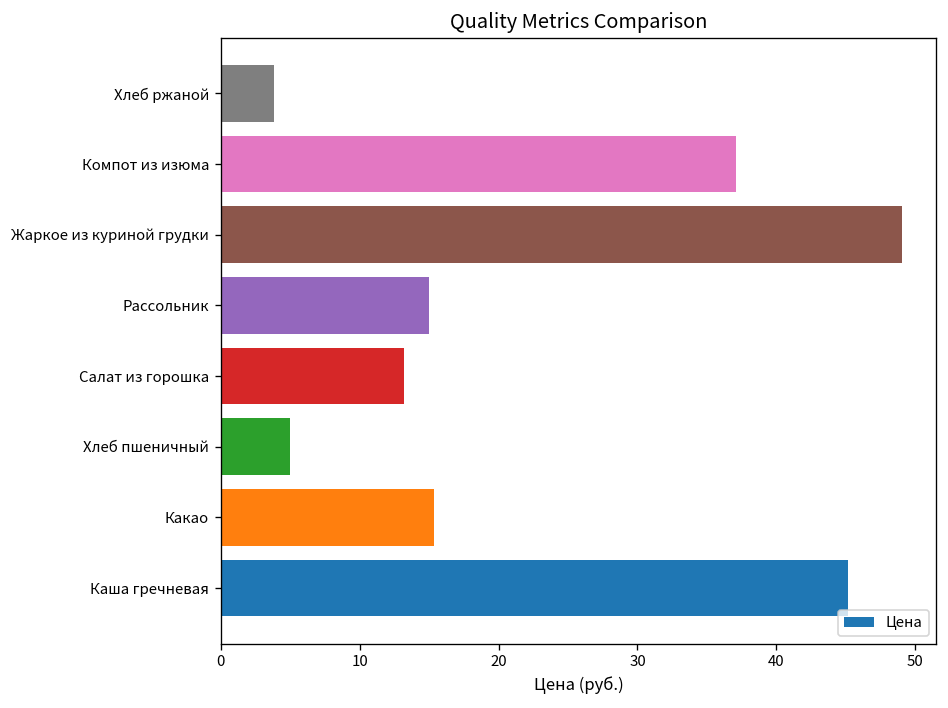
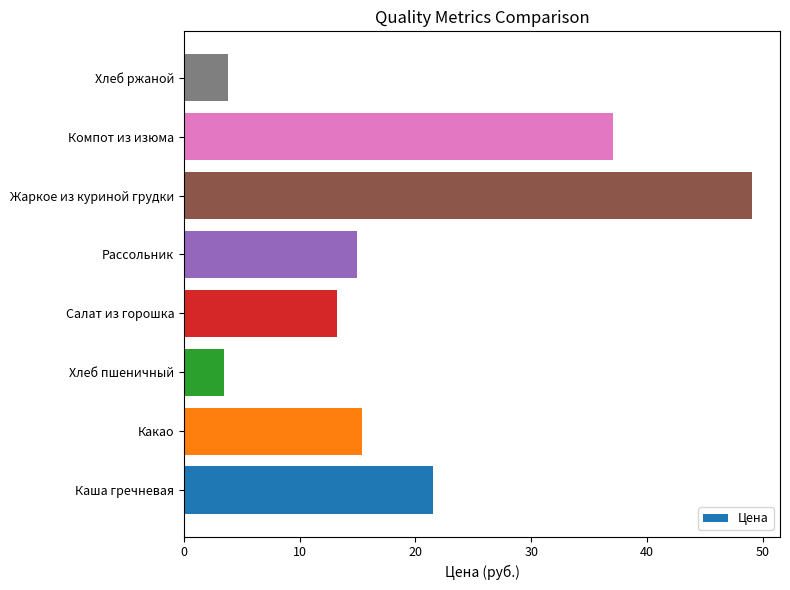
Хлеб пшеничный: 5.0 -> 3.5
Каша гречневая: 45.1 -> 21.5
